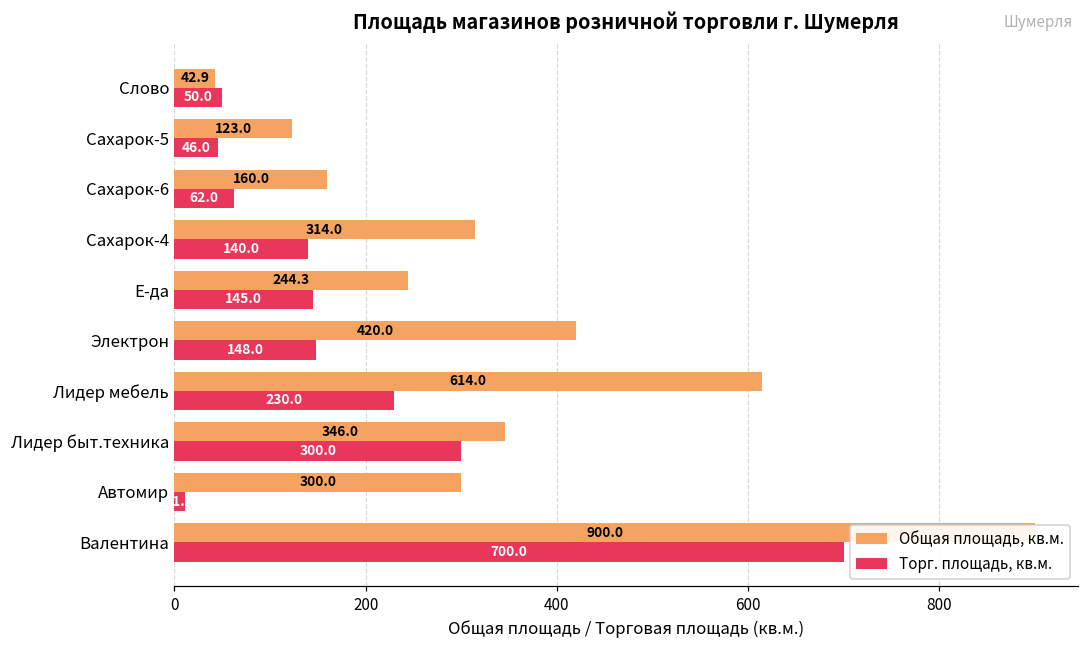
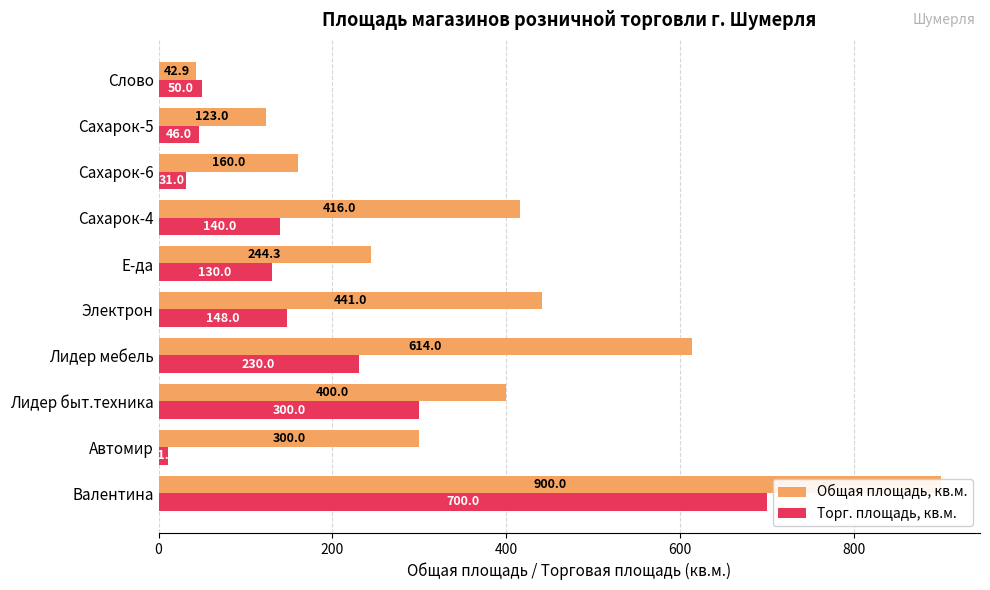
Торг. площадь, кв.м., Сахарок-6: 62.0 -> 31.0
Общая площадь, кв.м., Сахарок-4: 314.0 -> 416.0
Торг. площадь, кв.м., Е-да: 145.0 -> 130.0
Общая площадь, кв.м., Электрон: 420.0 -> 441.0
Общая площадь, кв.м., Лидер быт.техника: 346.0 -> 400.0
